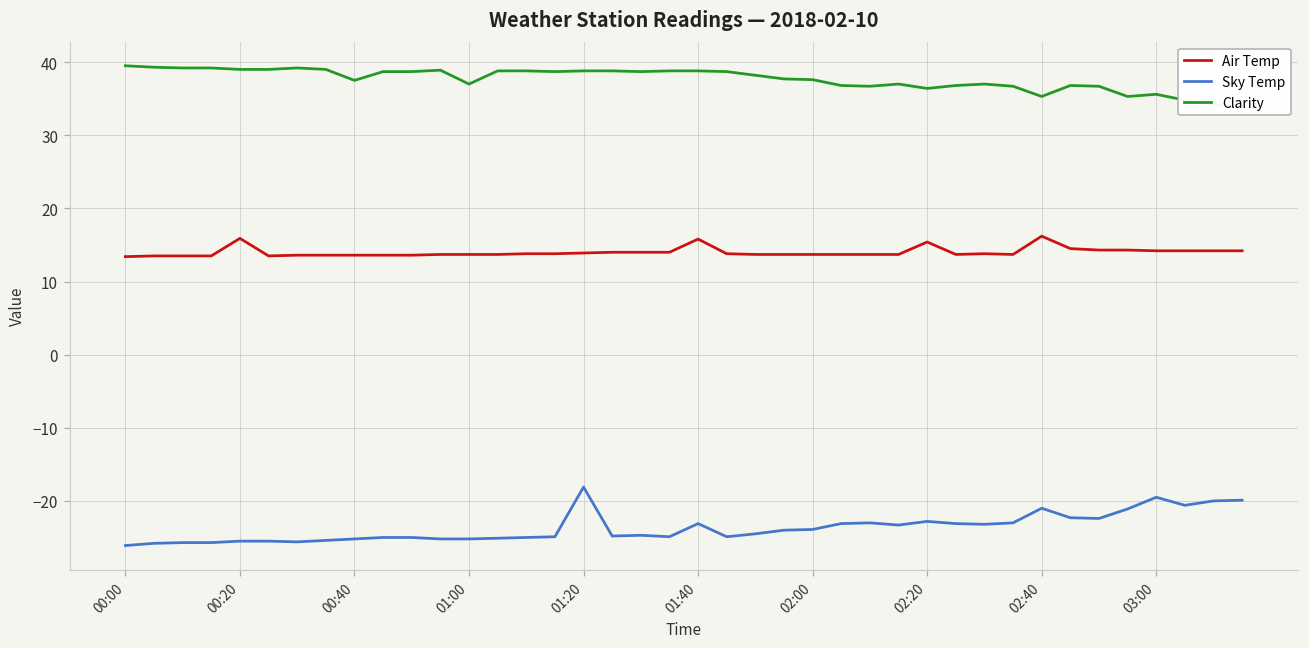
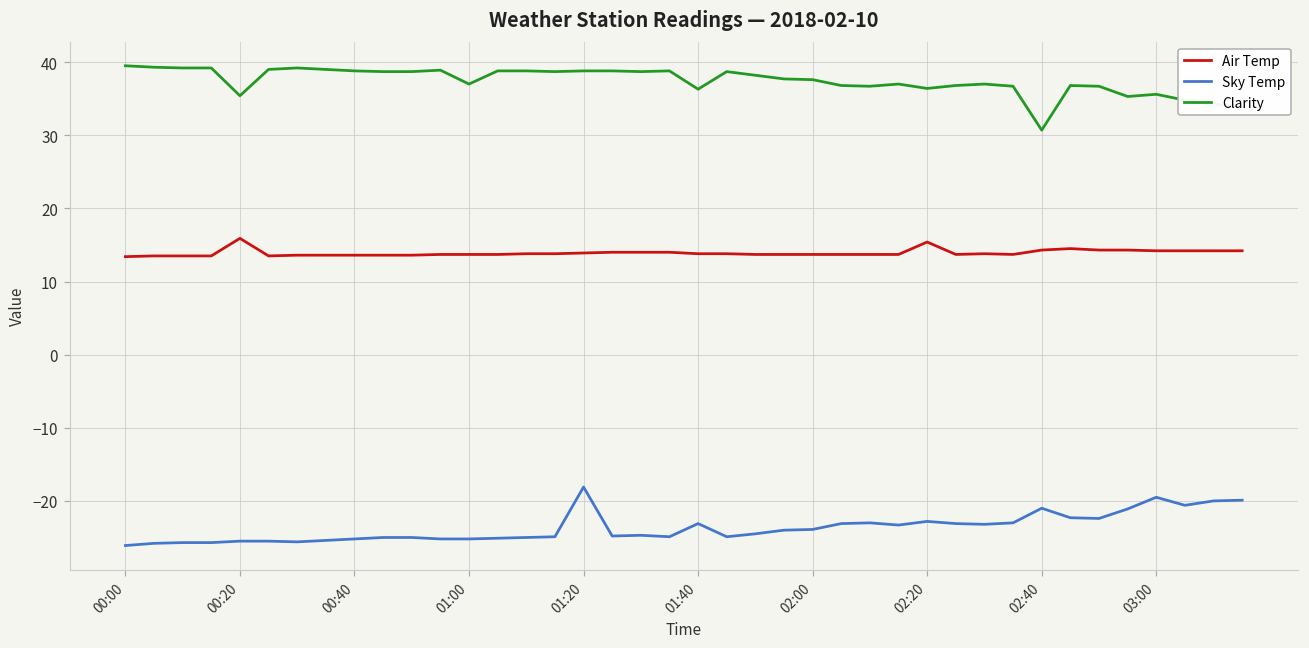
Clarity, 00:20: 39 -> 35
Clarity, 00:40: 38 -> 39
Air Temp, 01:40: 16 -> 14
Clarity, 01:40: 39 -> 36
Air Temp, 02:40: 16 -> 14
Clarity, 02:40: 35 -> 31
